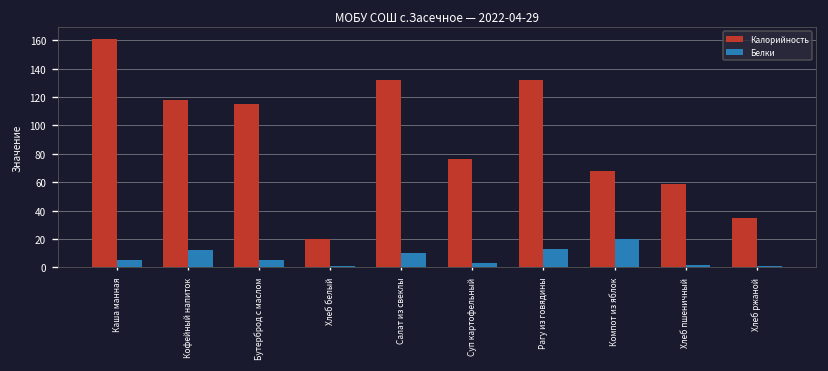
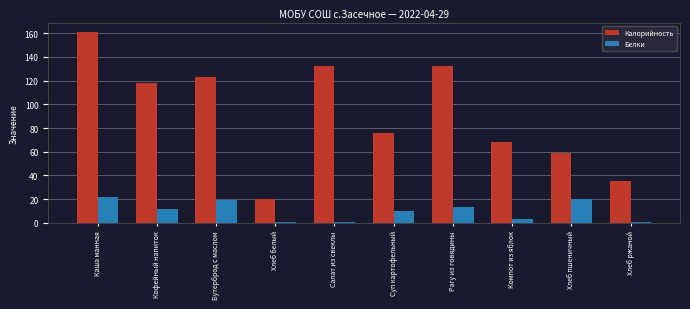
Белки, Каша манная: 5 -> 22
Калорийность, Бутерброд с маслом: 115 -> 123
Белки, Бутерброд с маслом: 5 -> 19
Белки, Салат из свеклы: 10 -> 1
Белки, Суп картофельный: 3 -> 10
Белки, Компот из яблок: 20 -> 3
Белки, Хлеб пшеничный: 2 -> 20
